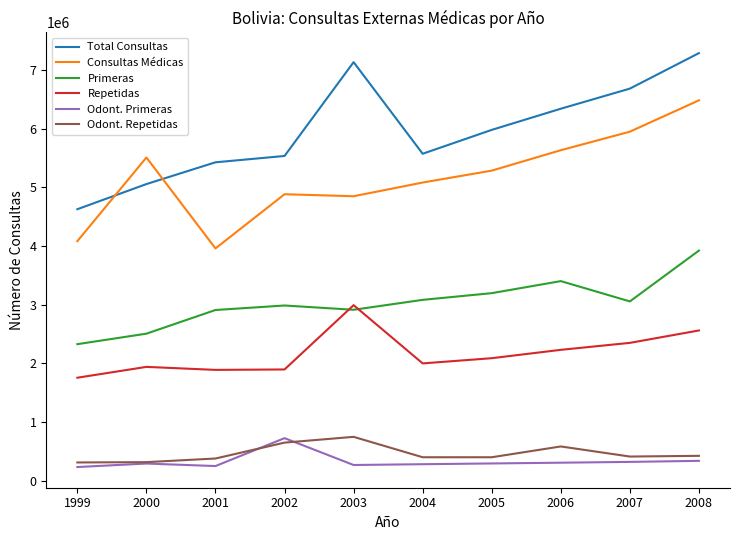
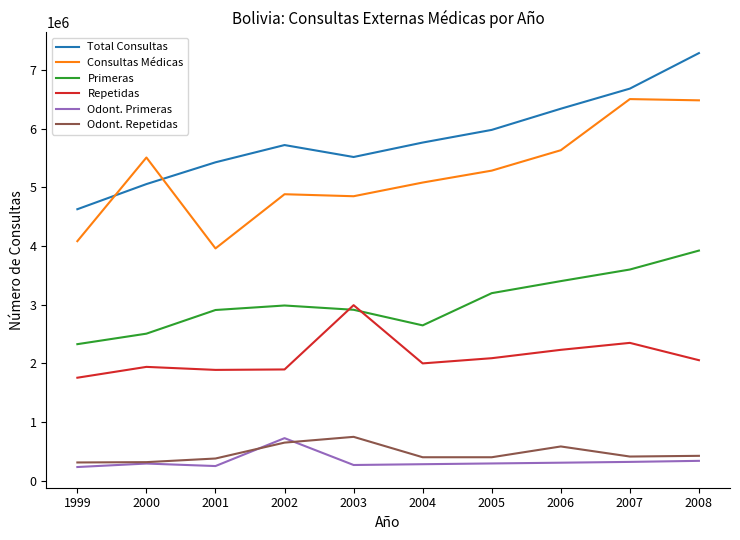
Total Consultas, 2002: 5500000 -> 5700000
Total Consultas, 2003: 7100000 -> 5500000
Total Consultas, 2004: 5600000 -> 5800000
Primeras, 2004: 3100000 -> 2600000
Consultas Médicas, 2007: 5900000 -> 6500000
Primeras, 2007: 3100000 -> 3600000
Repetidas, 2008: 2600000 -> 2100000
